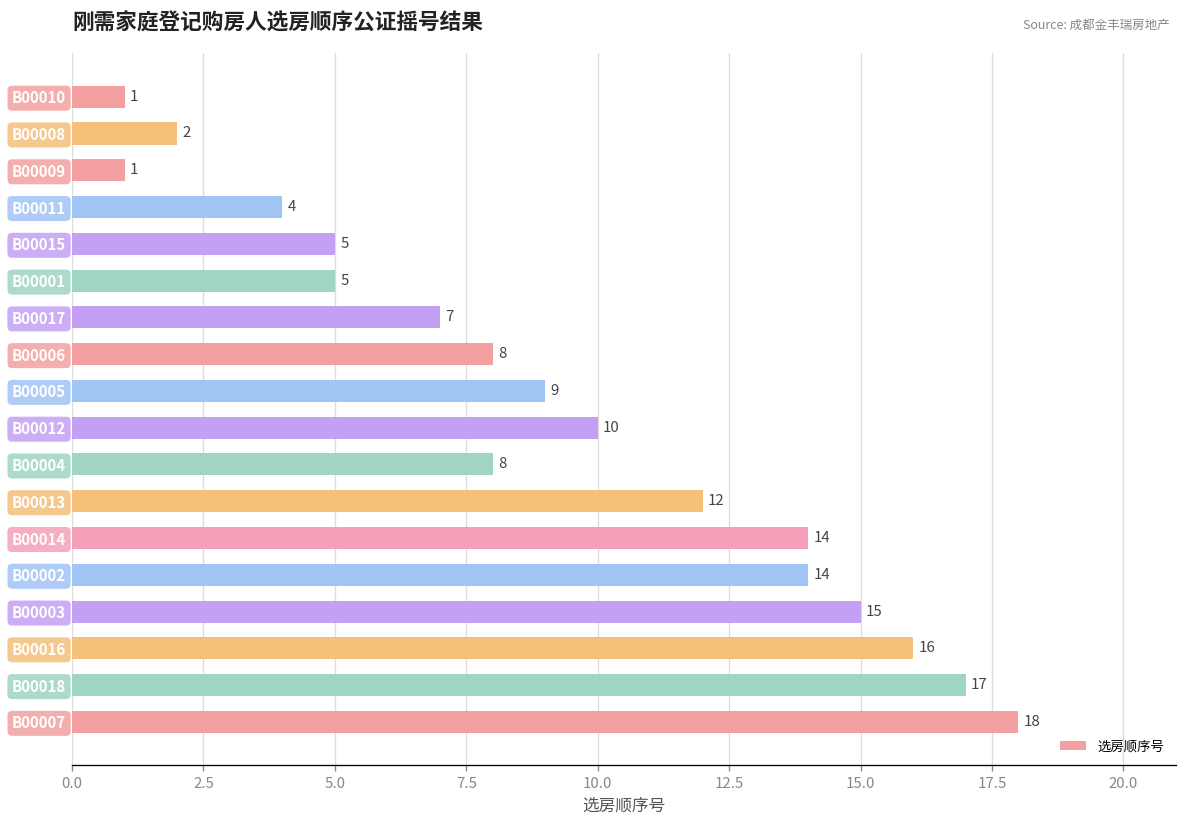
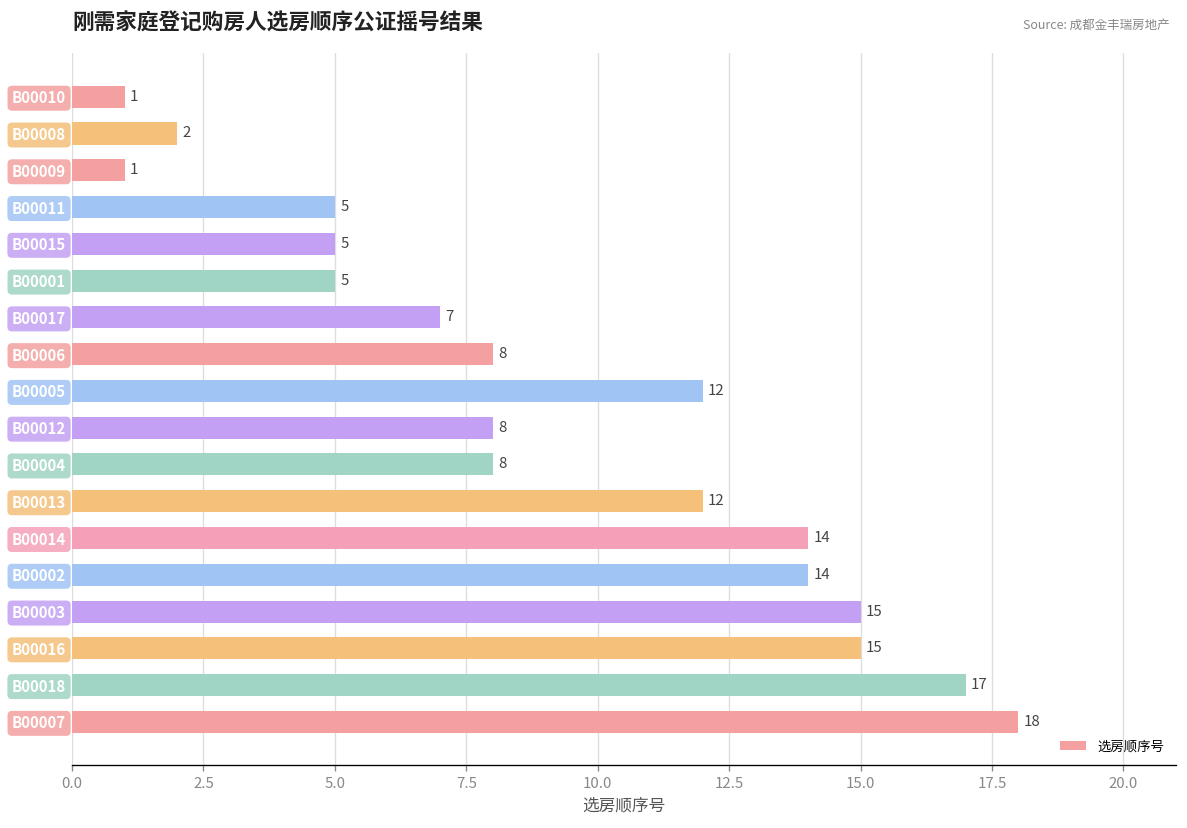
B00011: 4 -> 5
B00005: 9 -> 12
B00012: 10 -> 8
B00016: 16 -> 15
